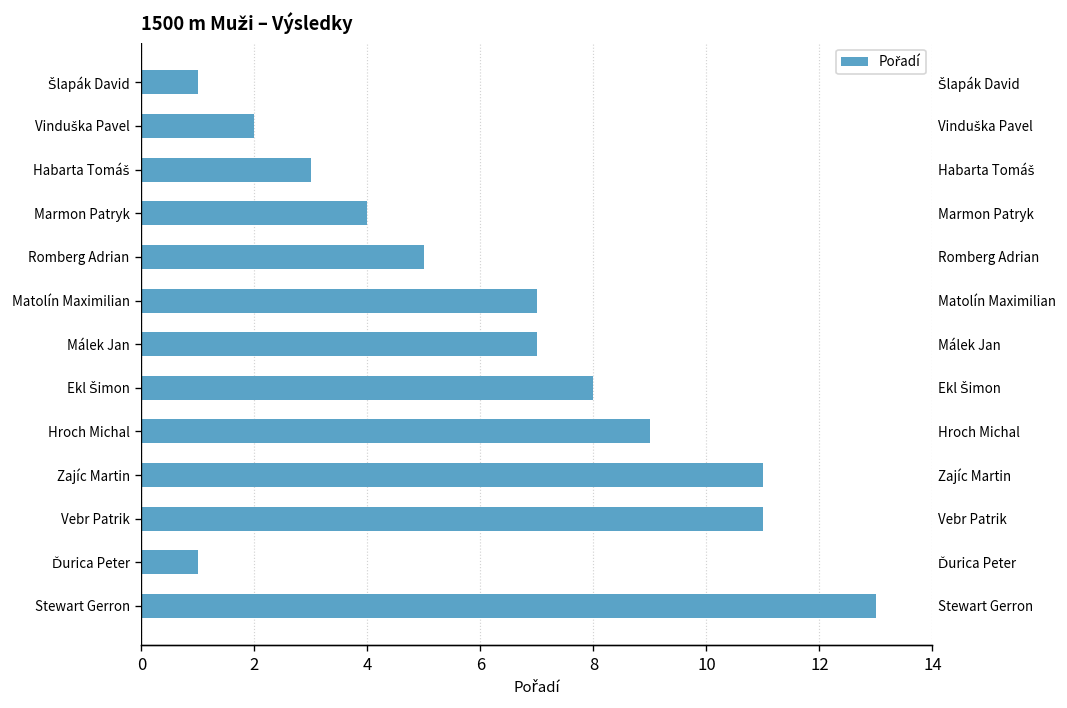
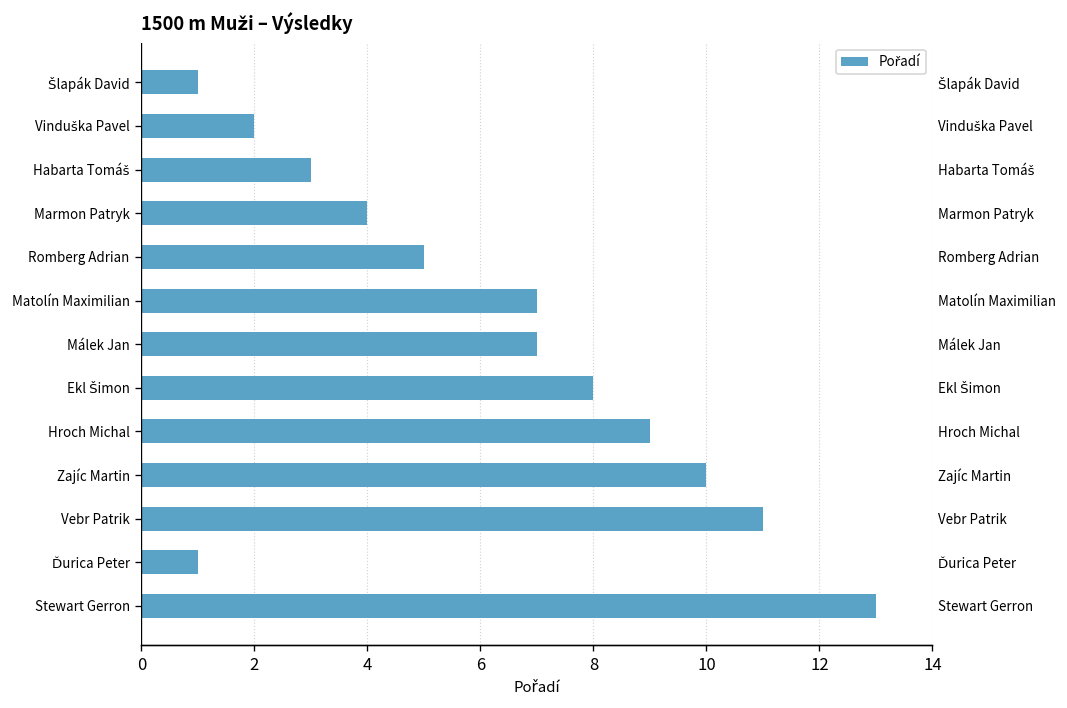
Zajíc Martin: 11 -> 10
